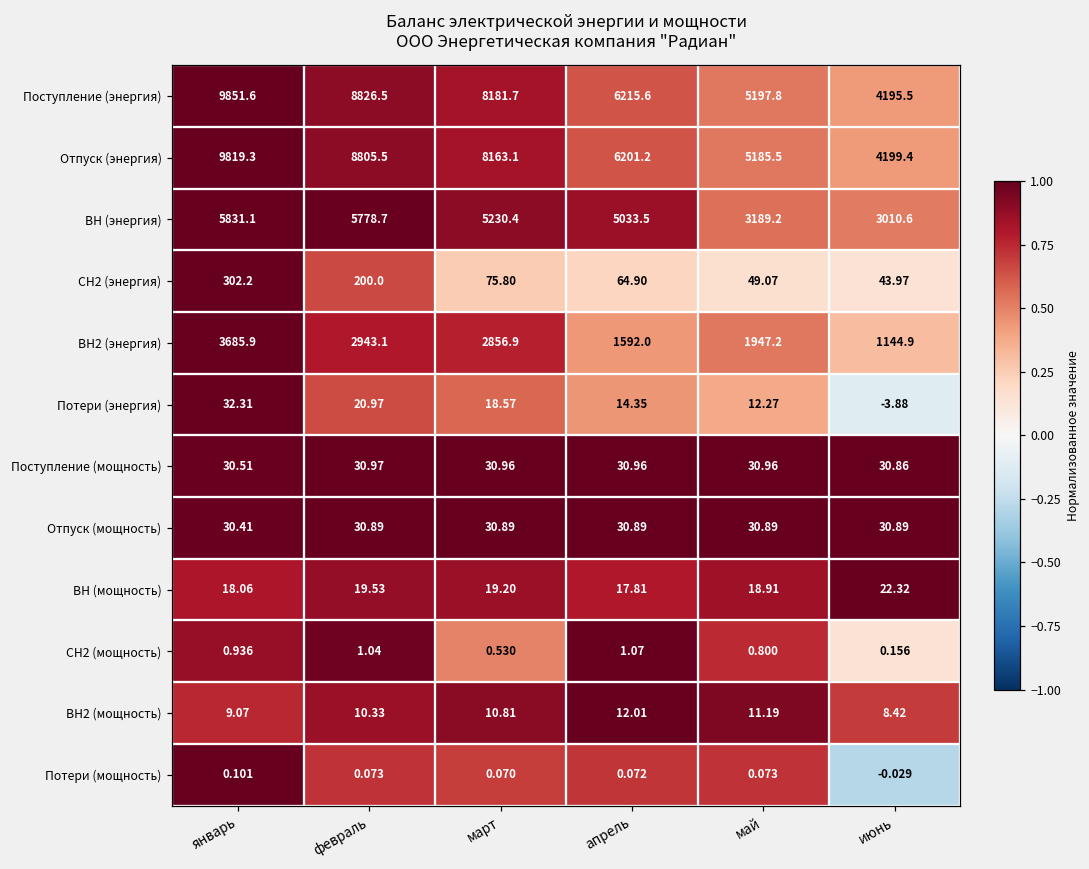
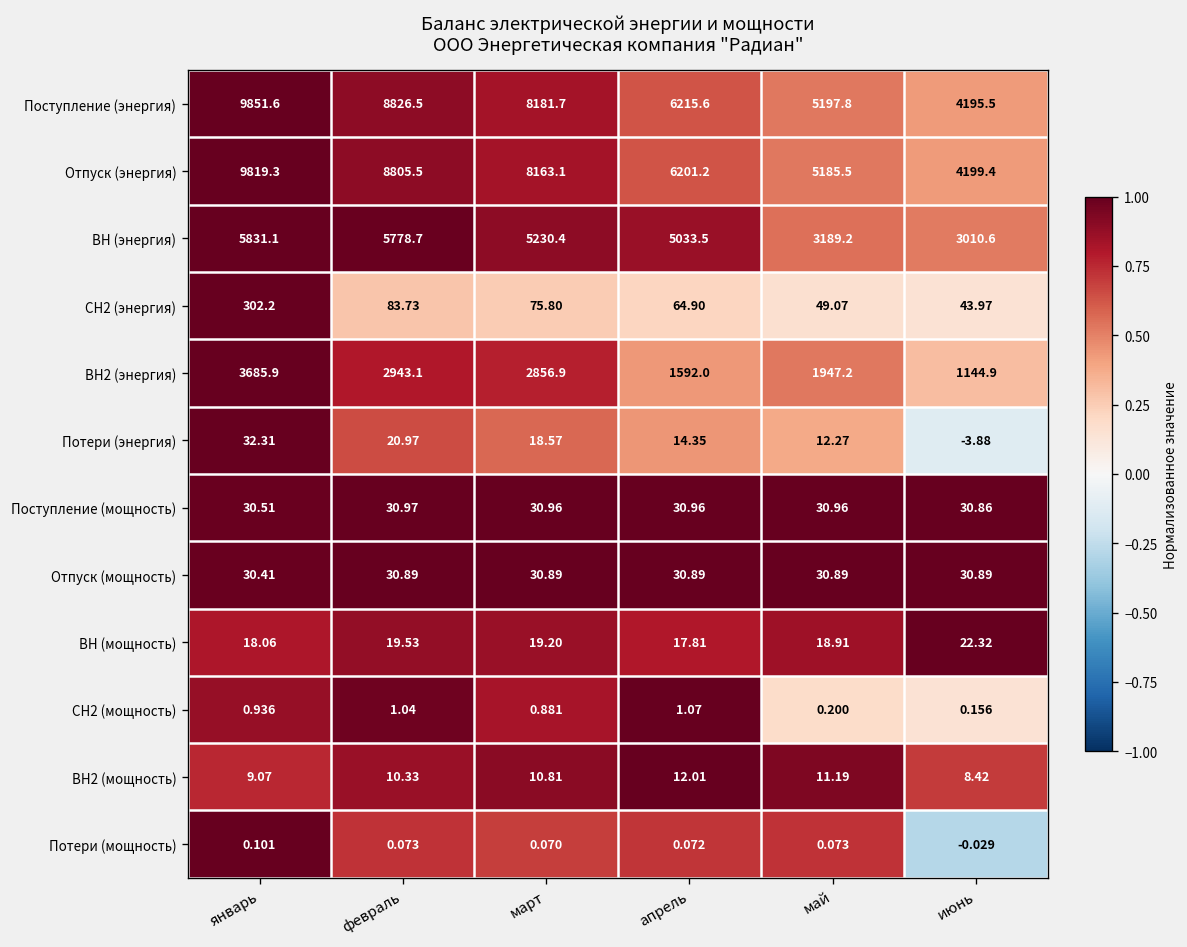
СН2 (энергия), февраль: 200.0 -> 83.73
СН2 (мощность), март: 0.530 -> 0.881
СН2 (мощность), май: 0.800 -> 0.200
